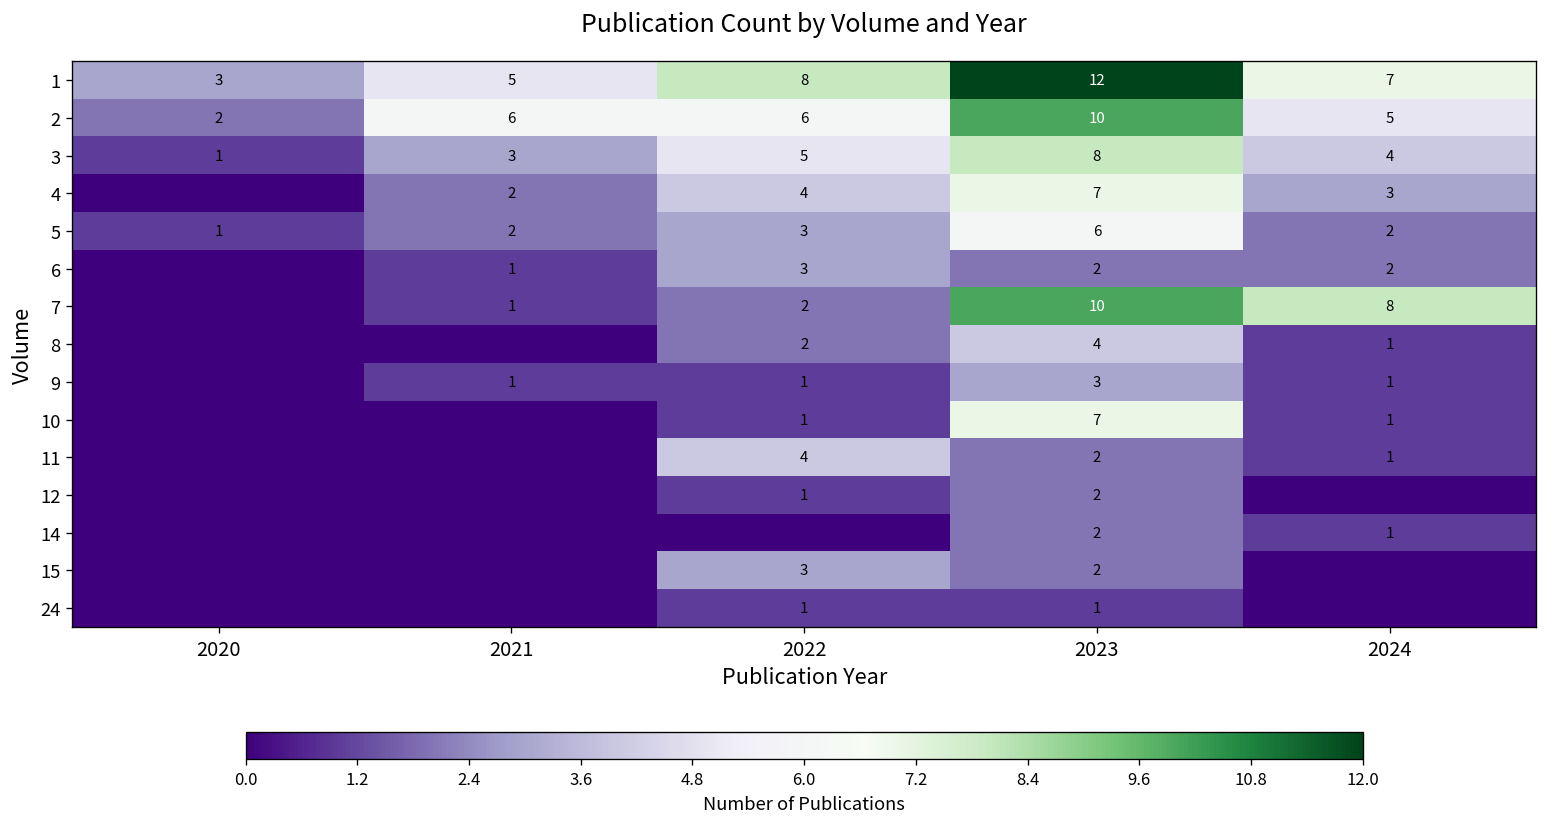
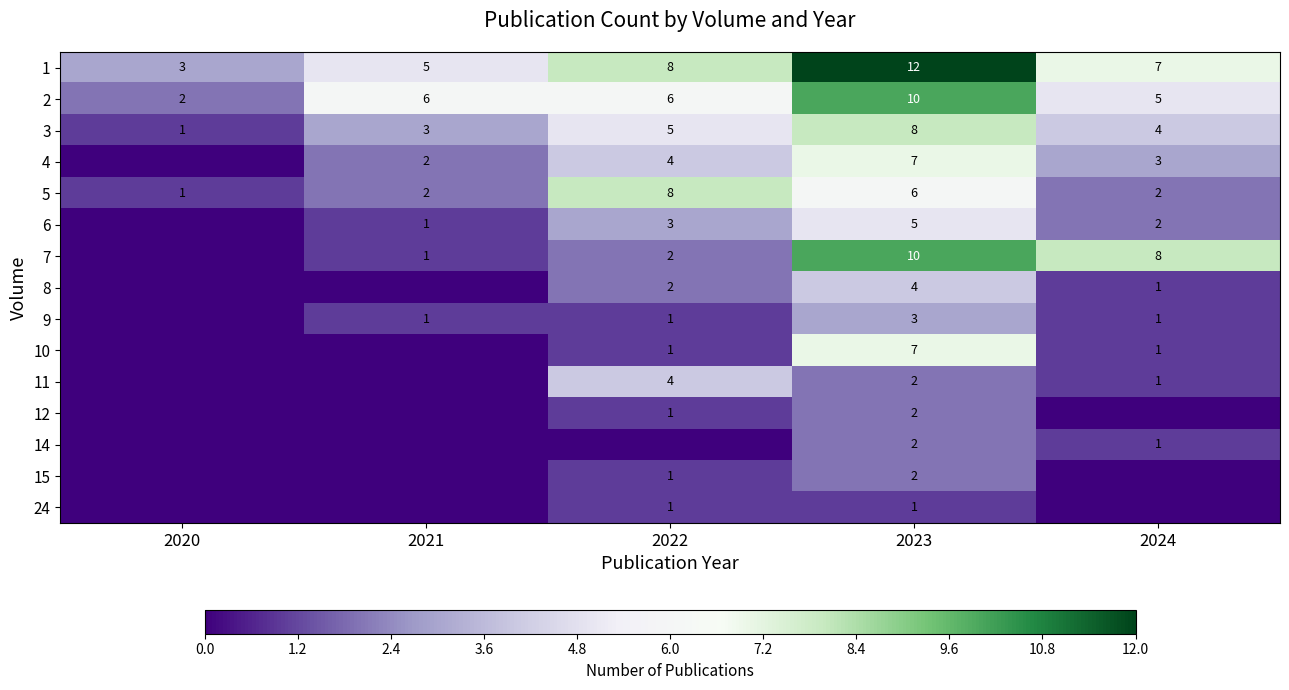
5, 2022: 3 -> 8
6, 2023: 2 -> 5
15, 2022: 3 -> 1
